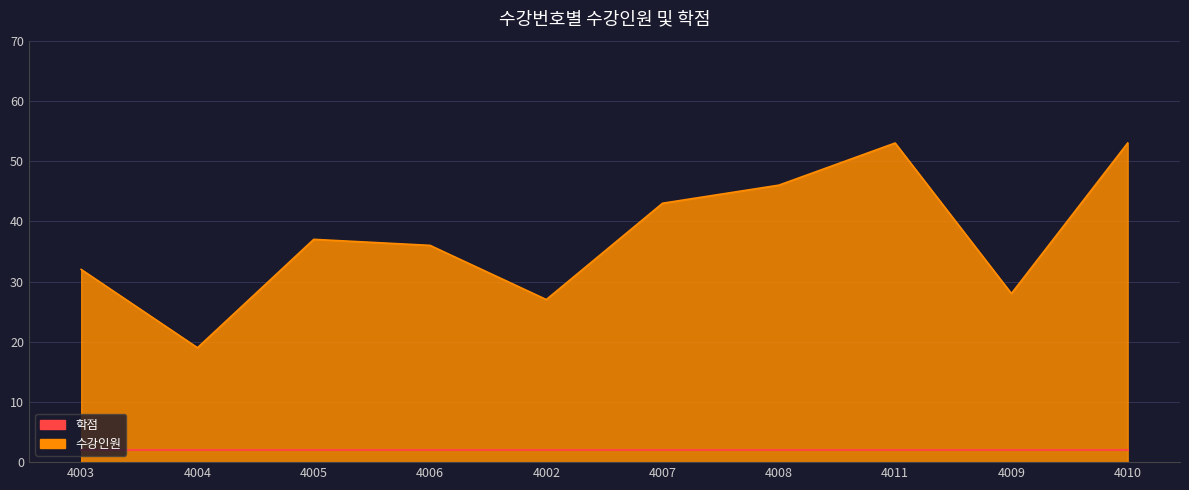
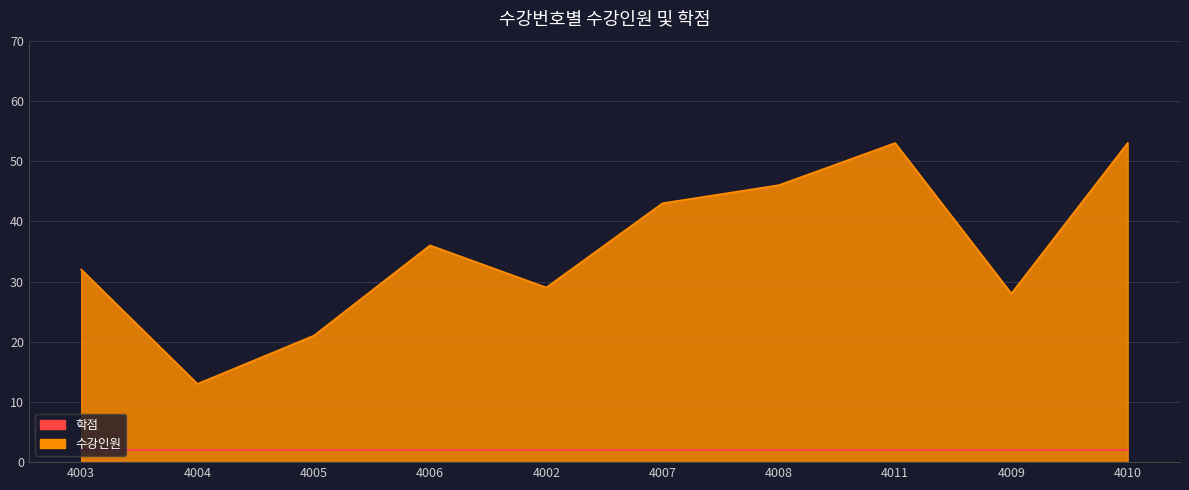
수강인원, 4004: 19 -> 13
수강인원, 4005: 37 -> 21
수강인원, 4002: 27 -> 29
